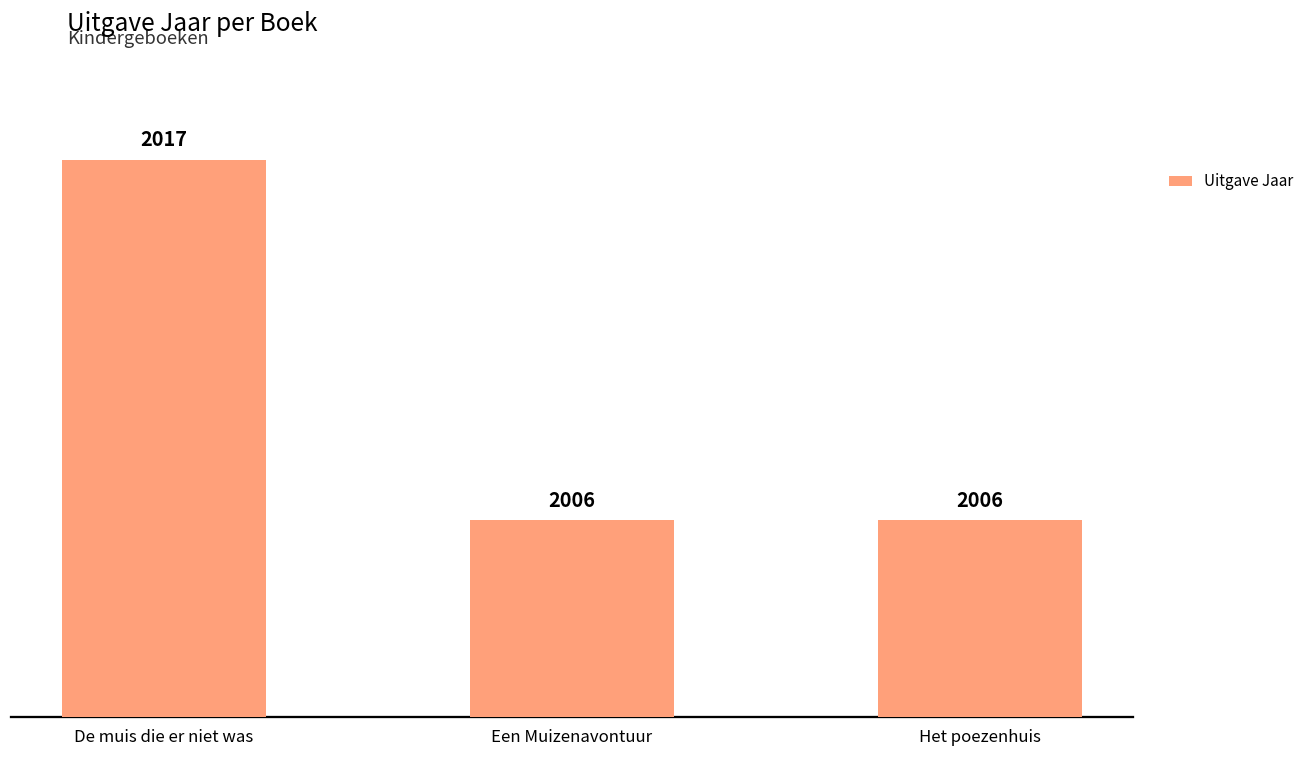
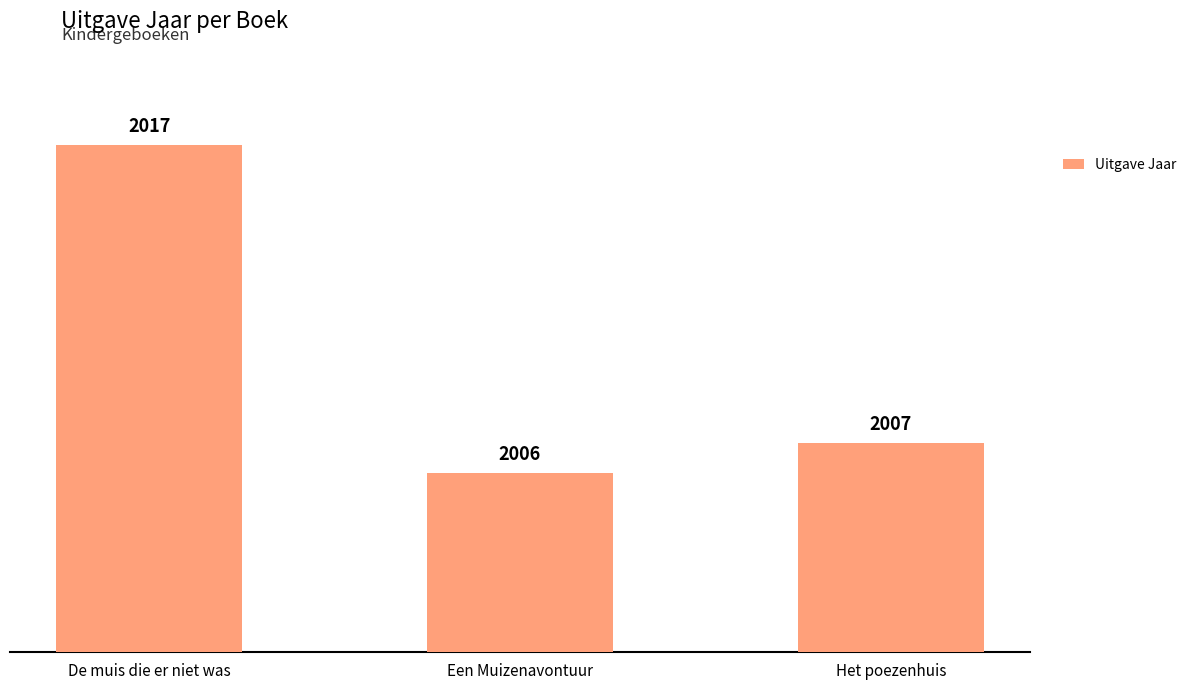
Het poezenhuis: 2006 -> 2007
